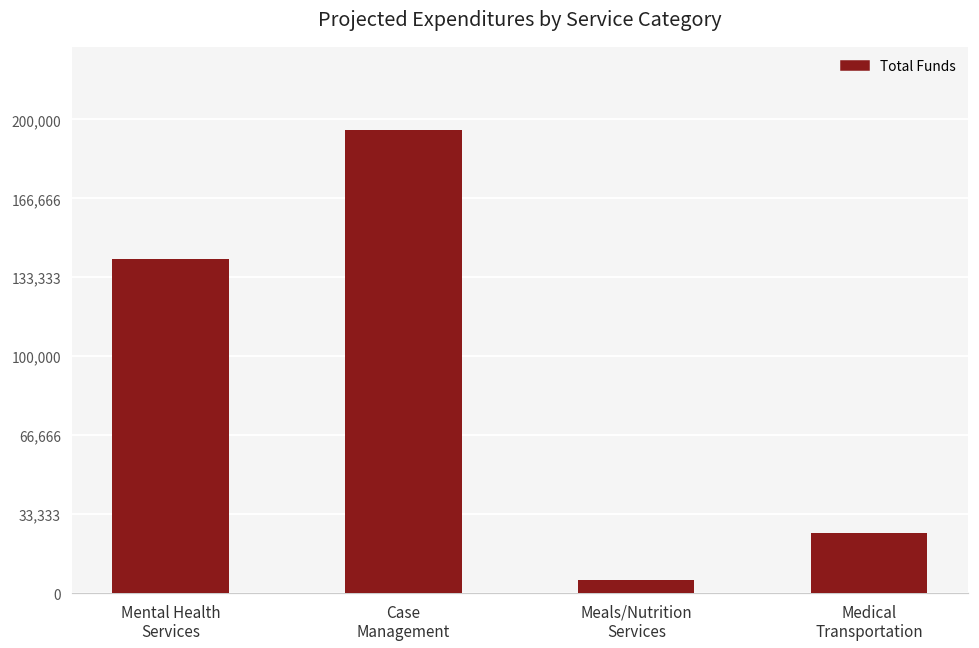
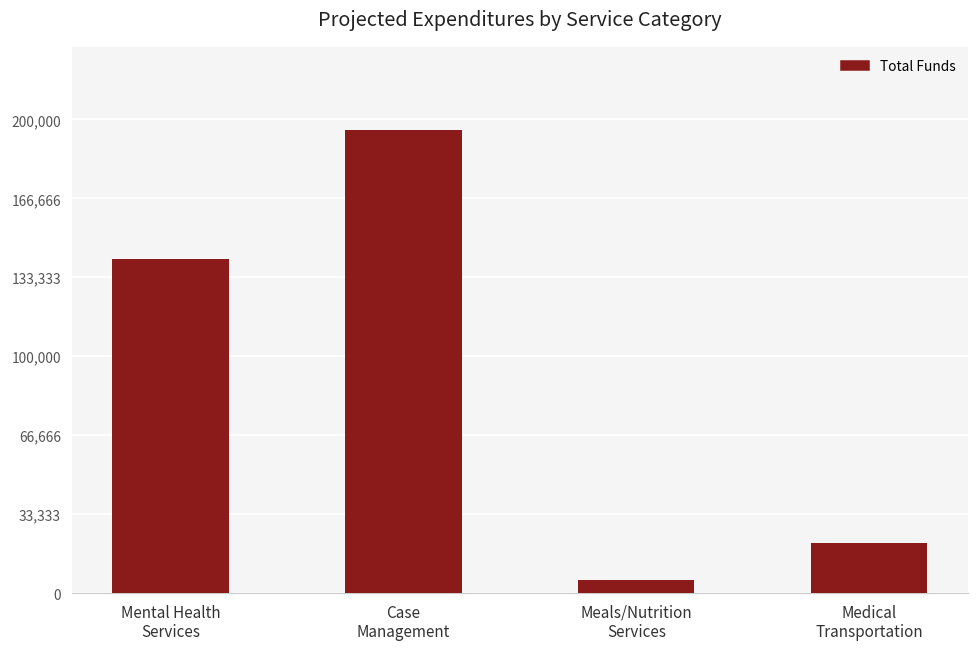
Medical Transportation: 25,000 -> 21,000
